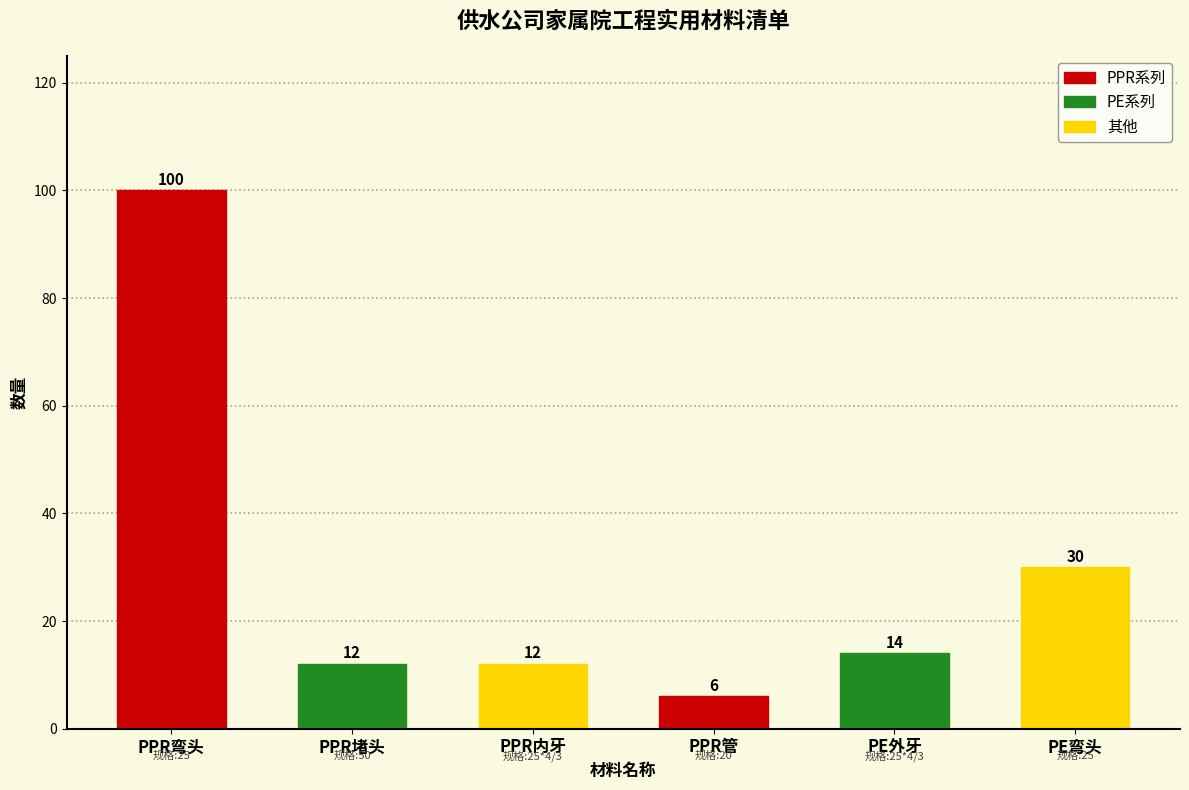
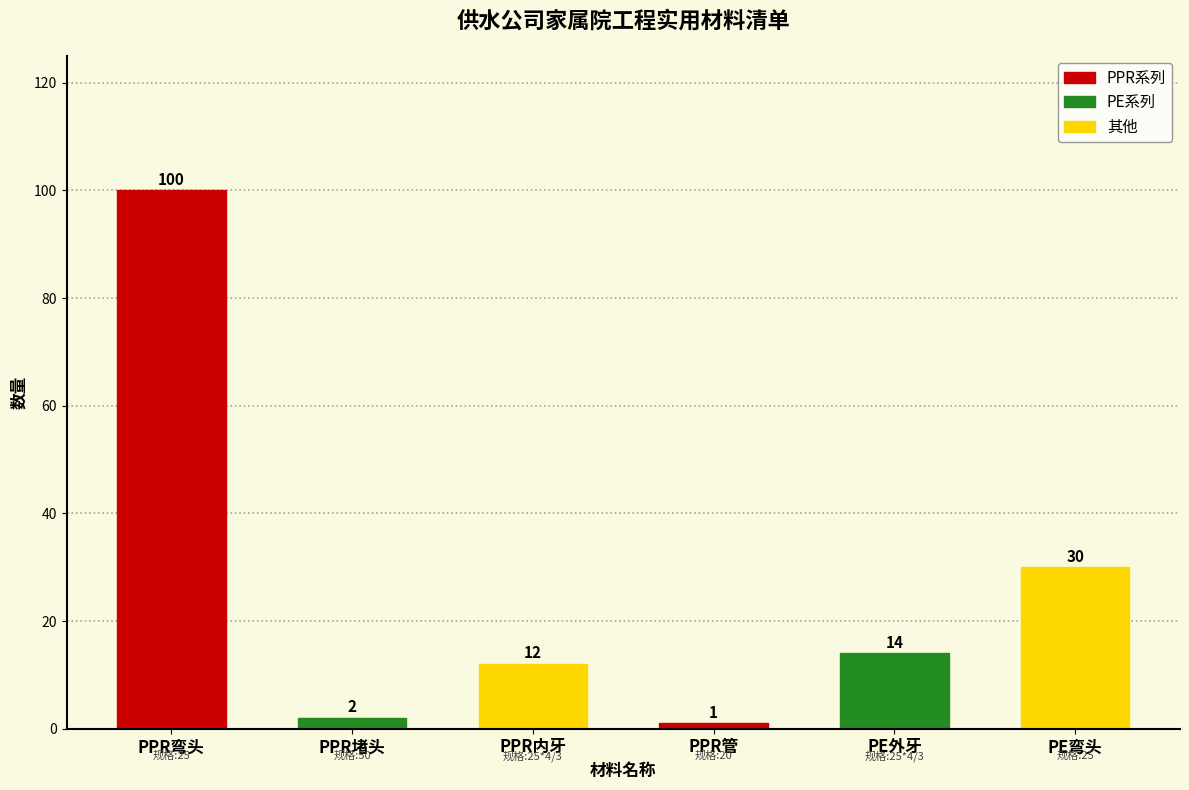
PPR堵头: 12 -> 2
PPR管: 6 -> 1
